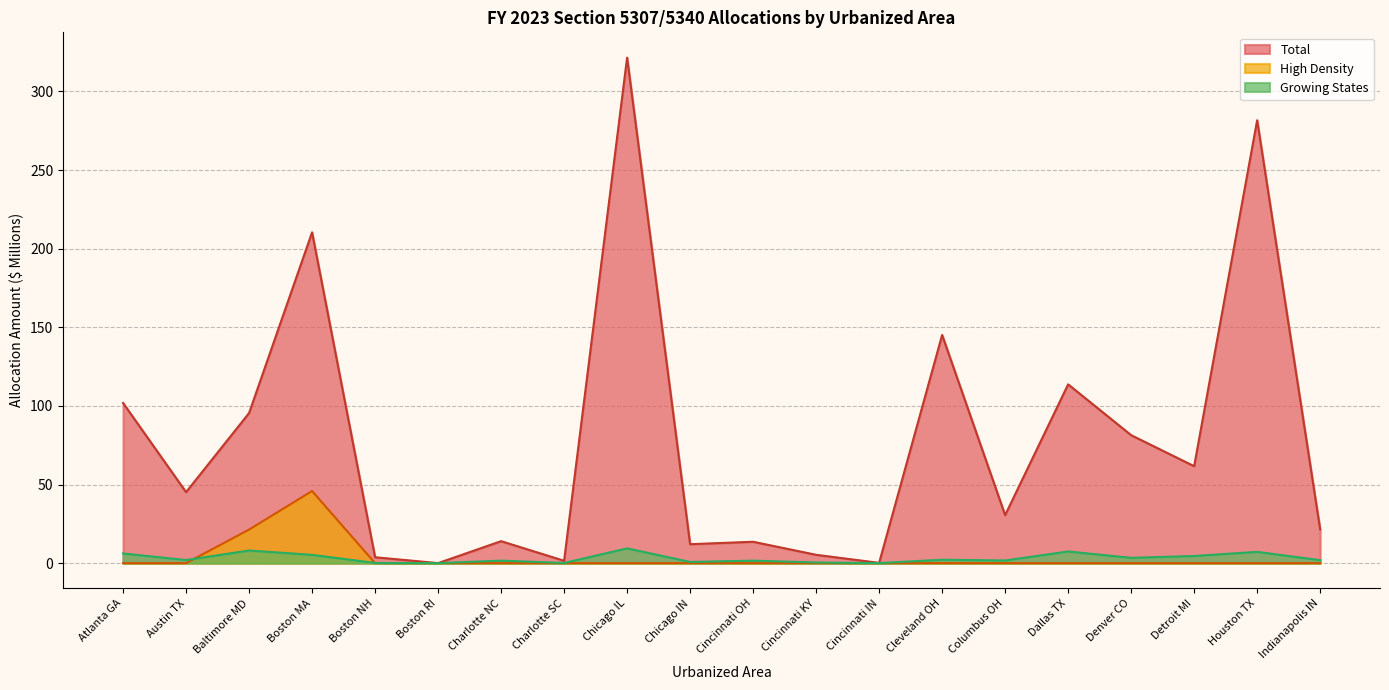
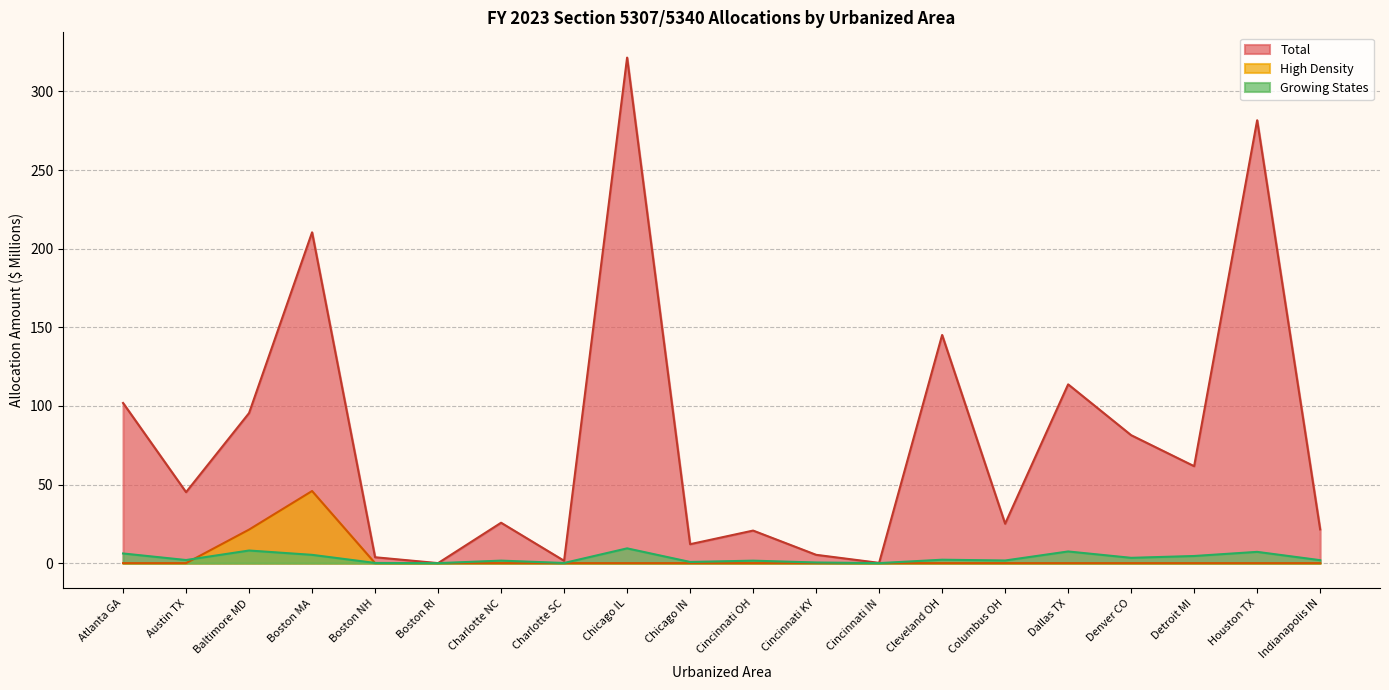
Total, Charlotte NC: 14 -> 26
Total, Cincinnati OH: 14 -> 21
Total, Columbus OH: 31 -> 25
